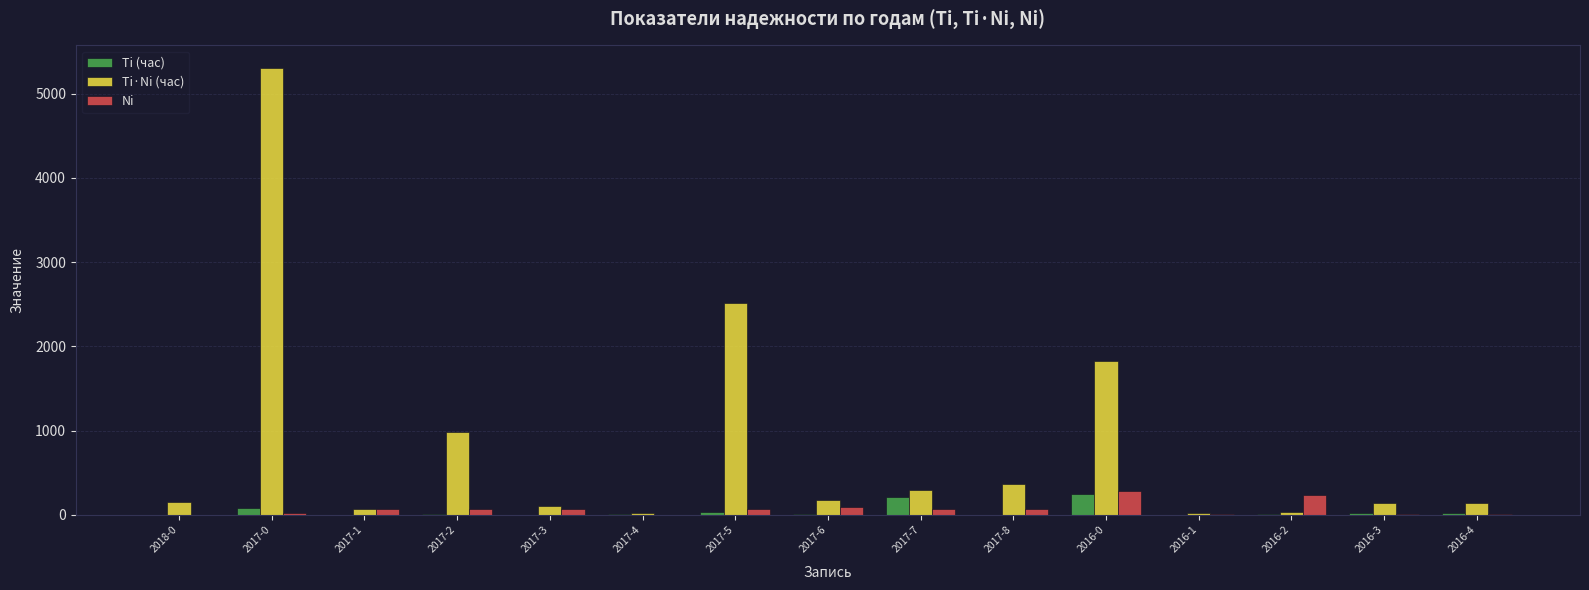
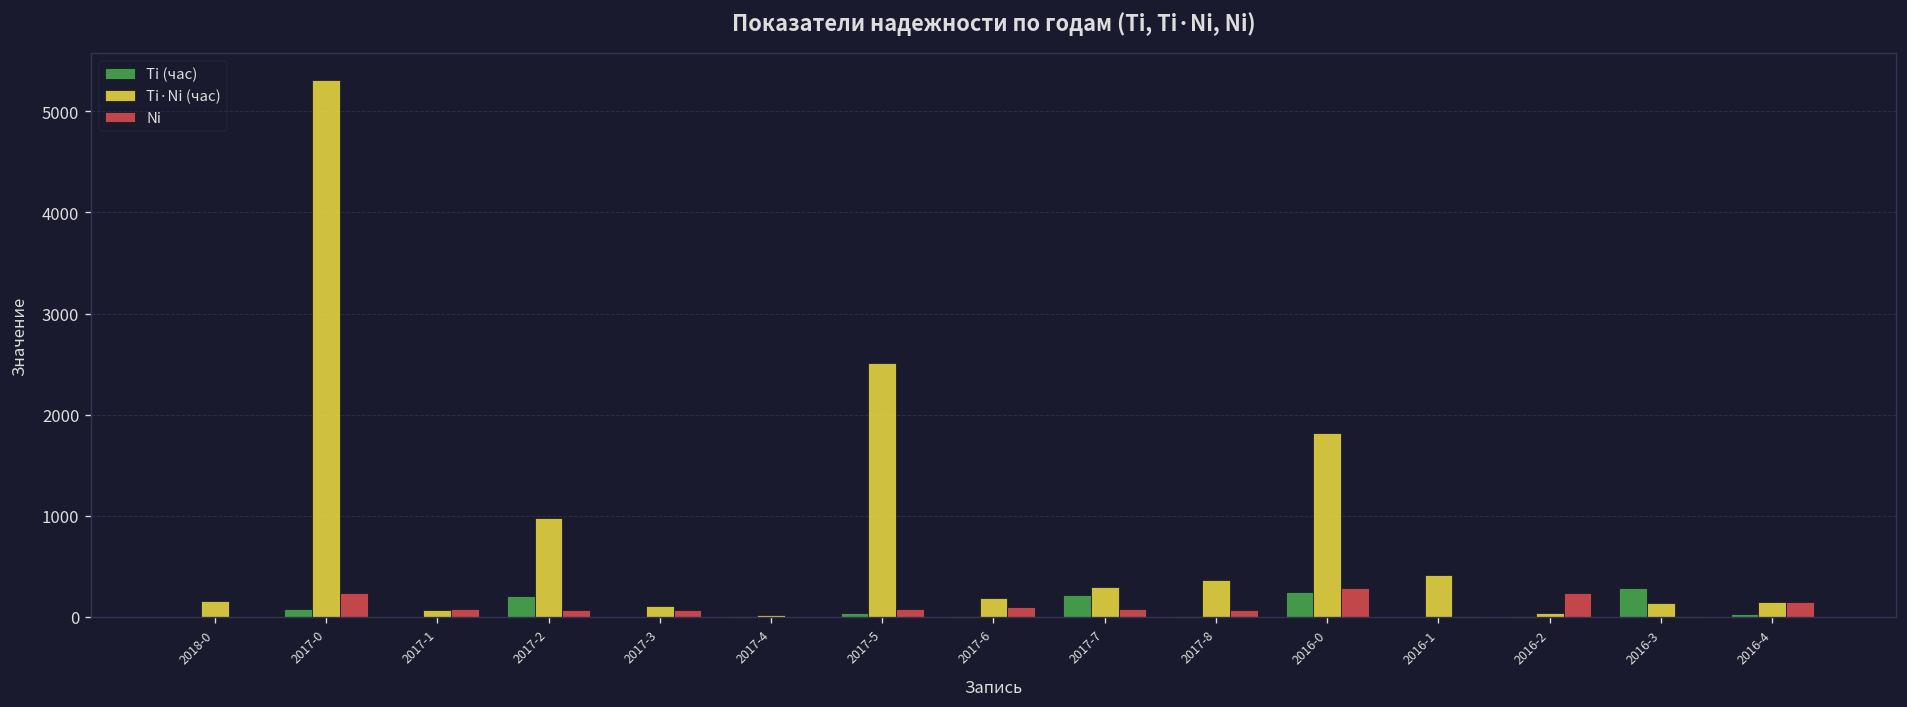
Ni, 2017-0: 0 -> 200
Ti (час), 2017-2: 0 -> 200
Ti·Ni (час), 2016-1: 0 -> 400
Ti (час), 2016-3: 0 -> 300
Ni, 2016-4: 0 -> 100
